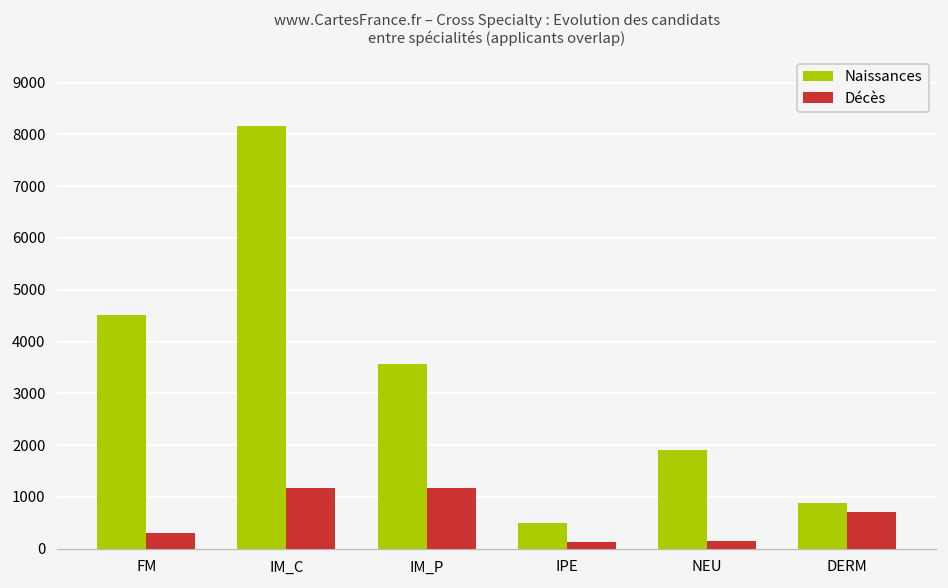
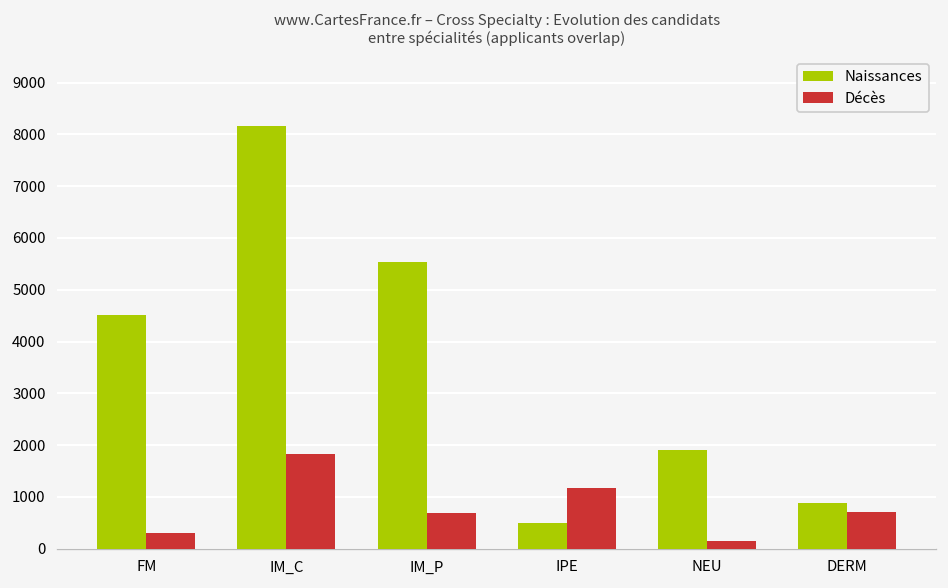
Décès, IM_C: 1200 -> 1800
Naissances, IM_P: 3600 -> 5500
Décès, IM_P: 1200 -> 700
Décès, IPE: 100 -> 1200
